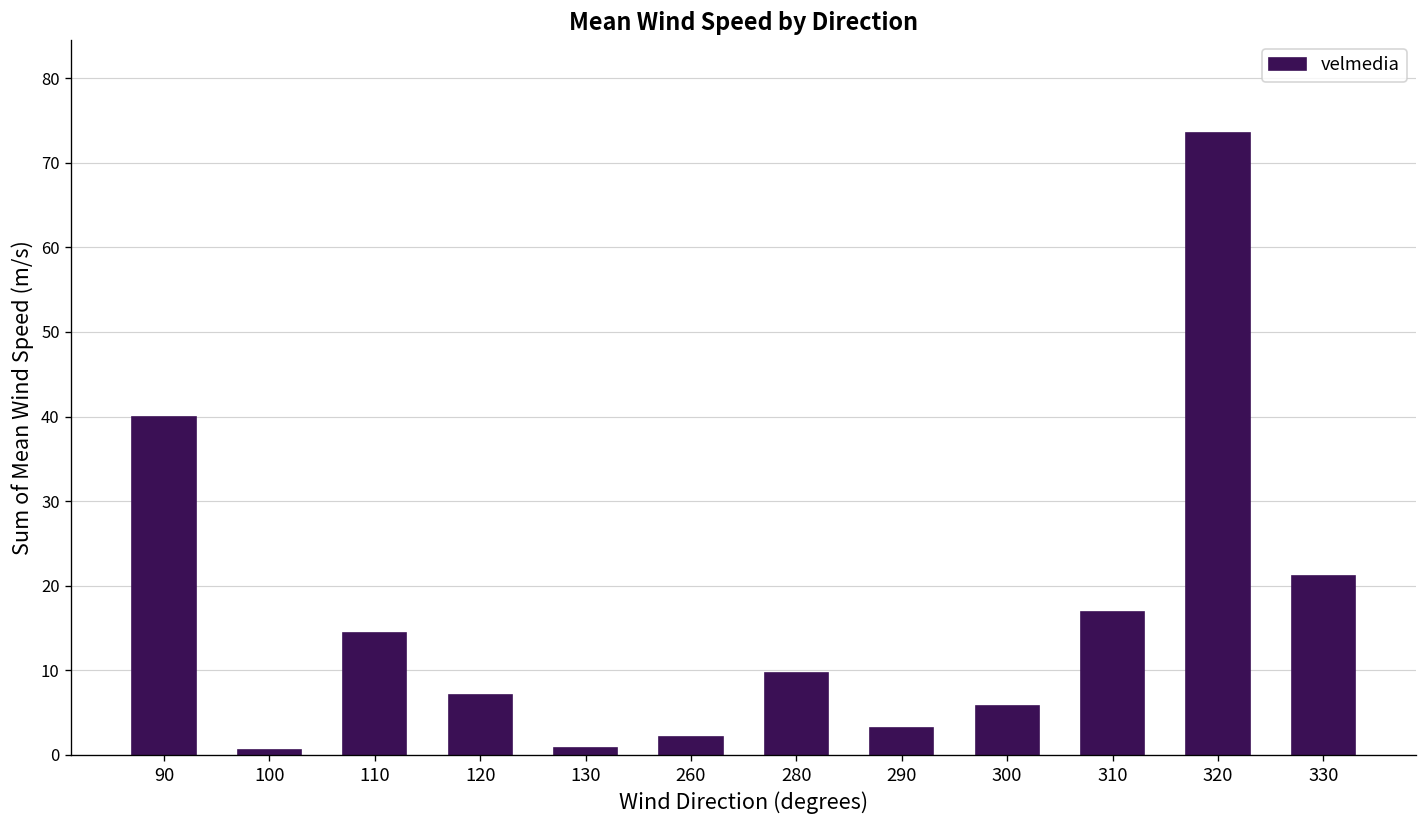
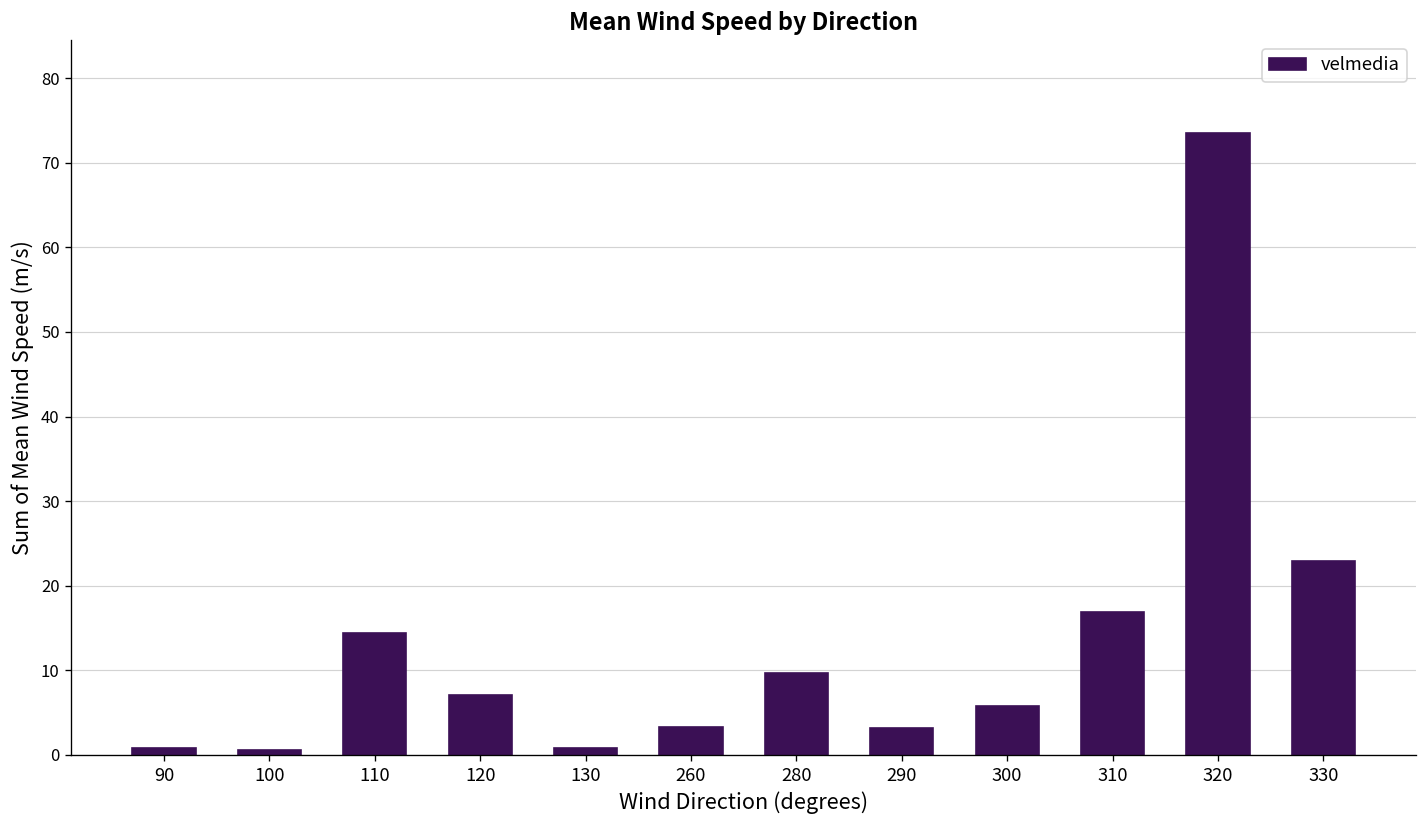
90: 40 -> 1
260: 2 -> 3
330: 21 -> 23
